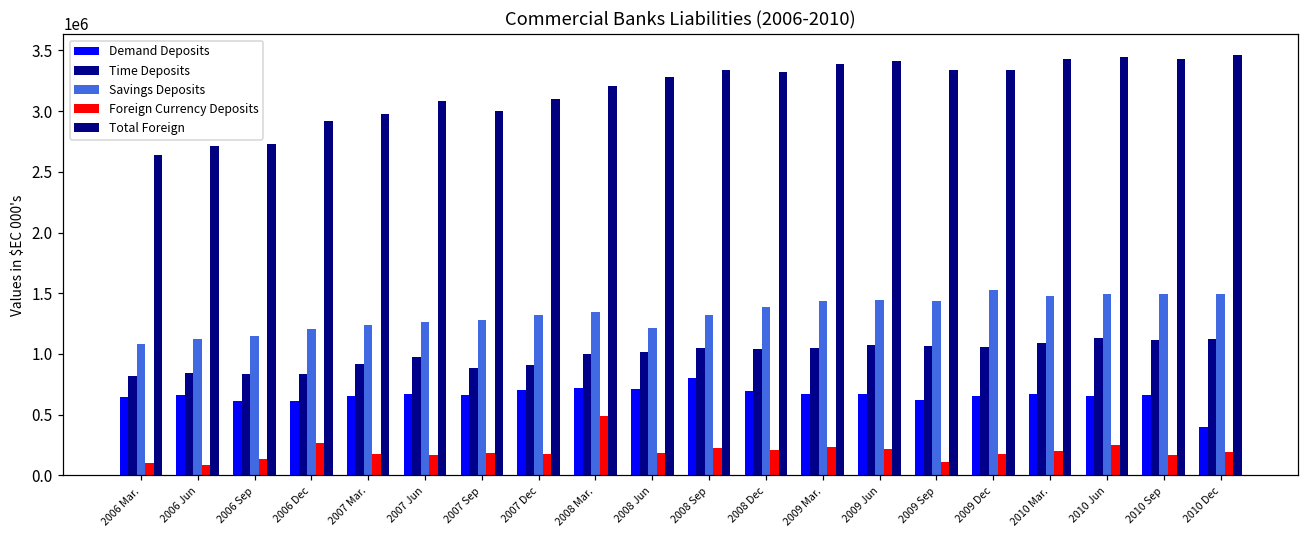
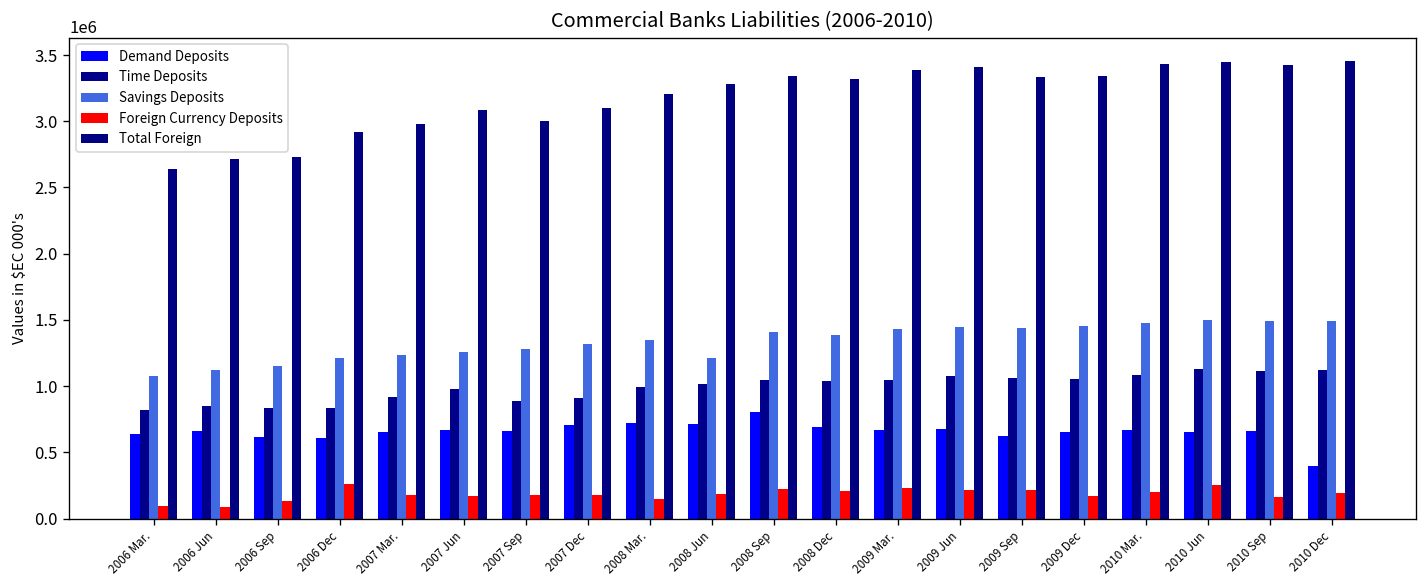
Foreign Currency Deposits, 2008 Mar.: 490000 -> 150000
Savings Deposits, 2008 Sep: 1320000 -> 1410000
Foreign Currency Deposits, 2009 Sep: 110000 -> 210000
Savings Deposits, 2009 Dec: 1530000 -> 1460000
